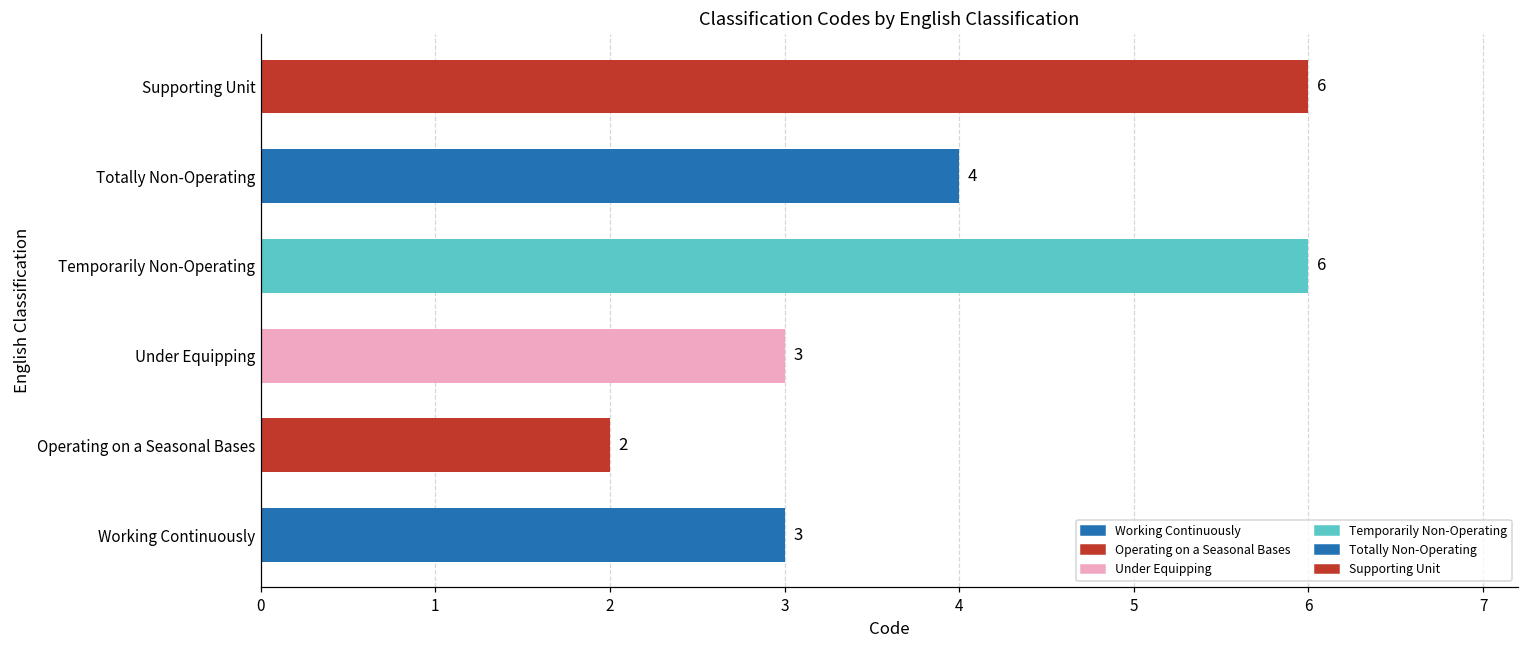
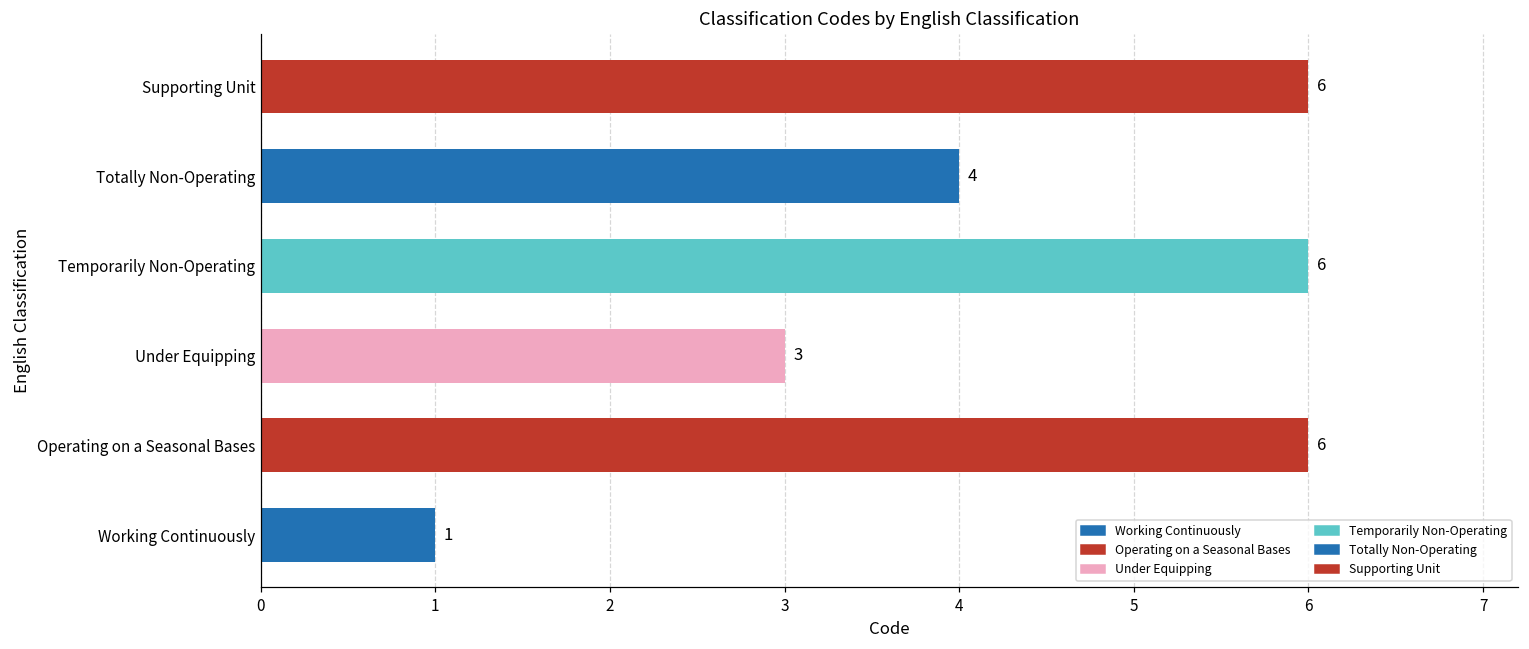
Operating on a Seasonal Bases: 2 -> 6
Working Continuously: 3 -> 1
